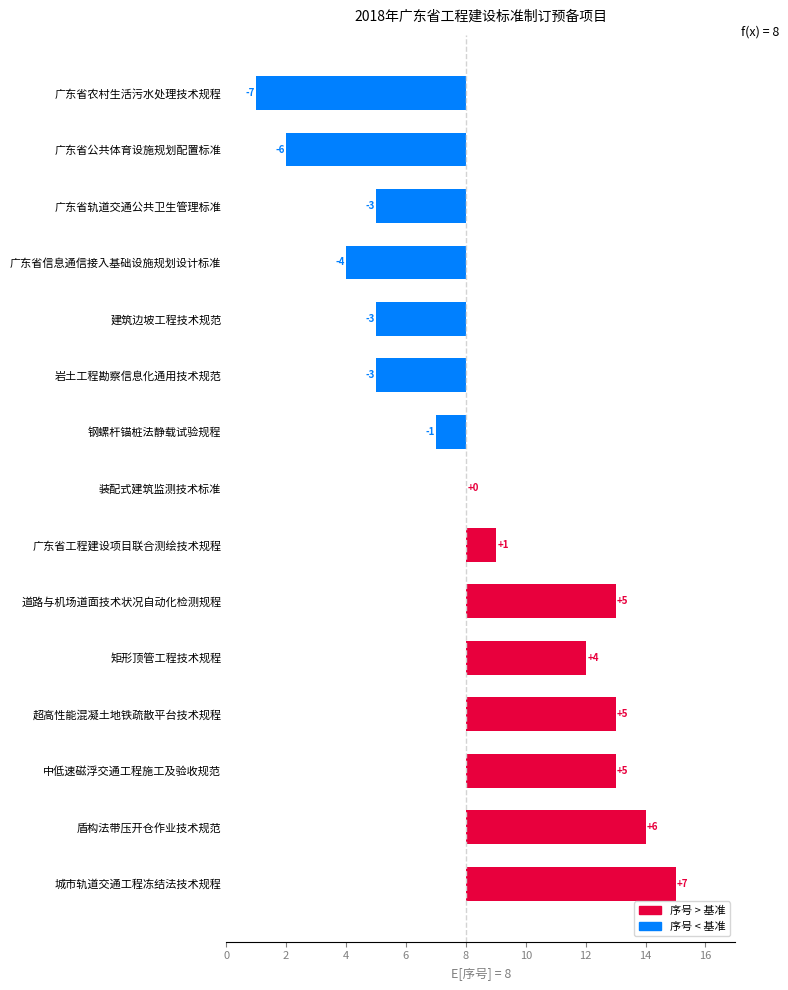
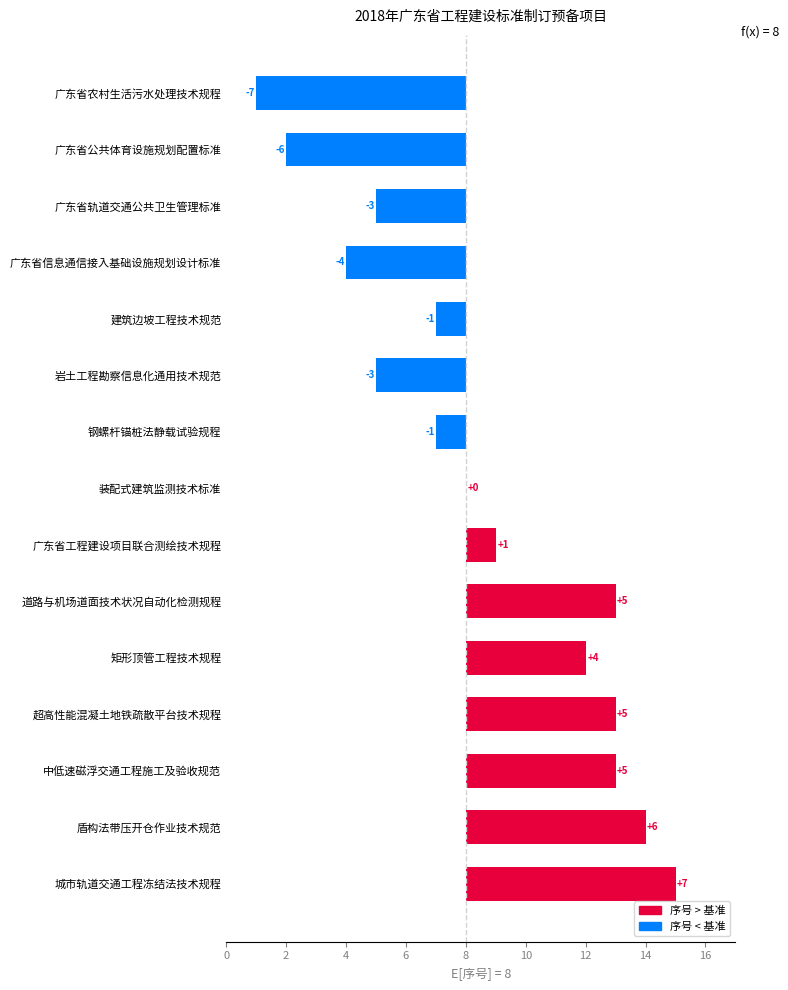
建筑边坡工程技术规范: -3 -> -1
